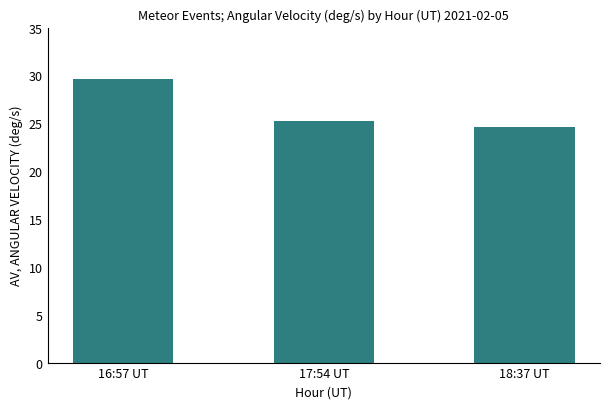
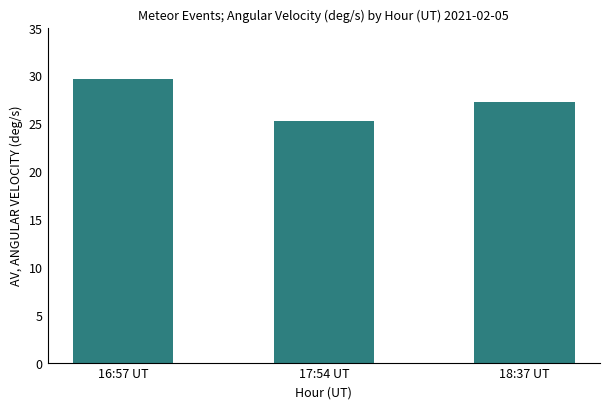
18:37 UT: 25 -> 27
